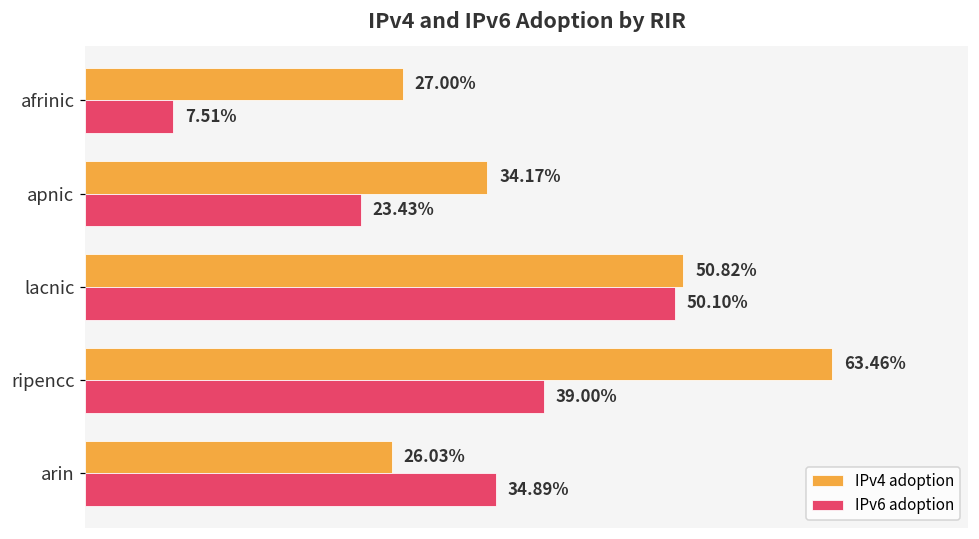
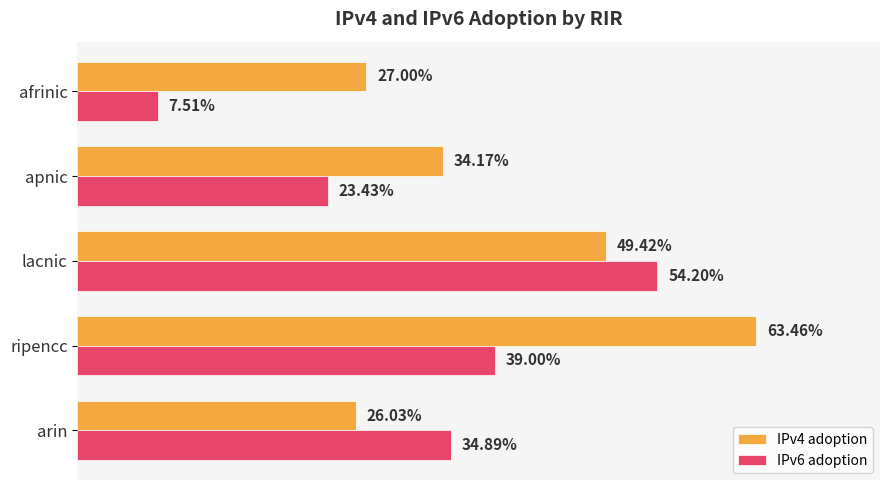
IPv4 adoption, lacnic: 50.82% -> 49.42%
IPv6 adoption, lacnic: 50.10% -> 54.20%
